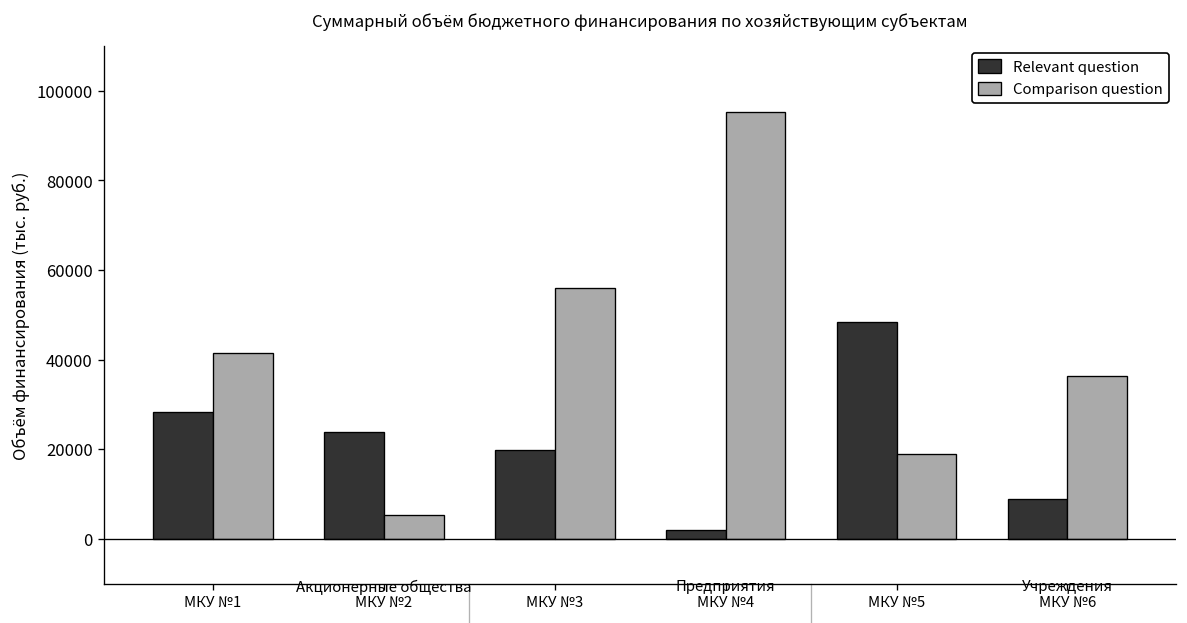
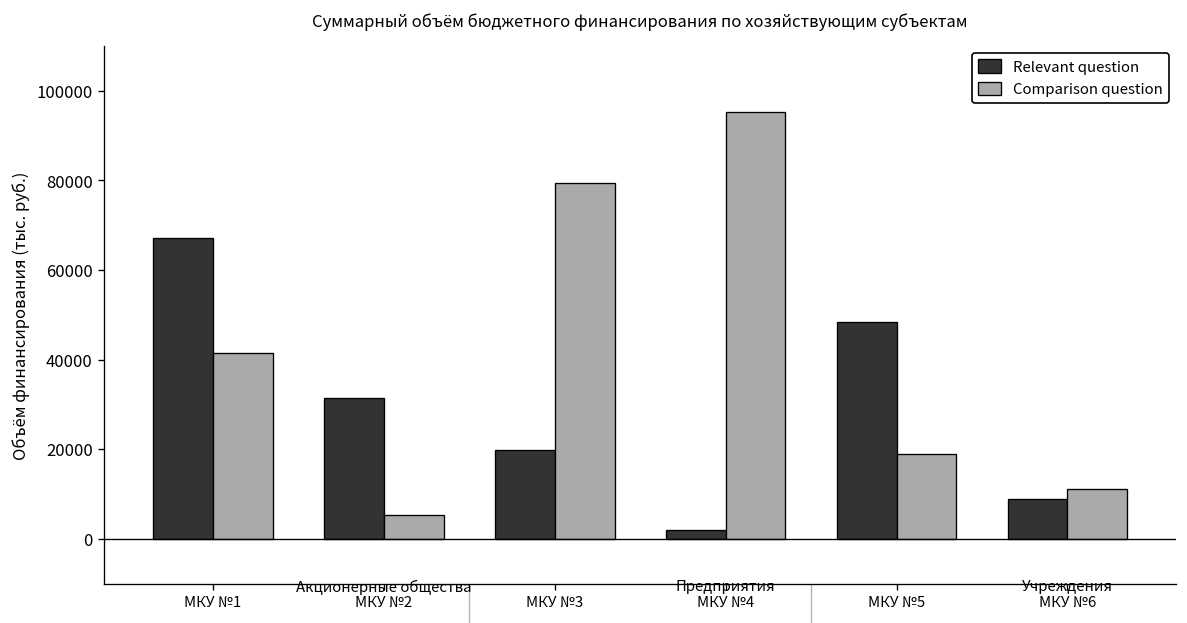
Relevant question, МКУ №1: 28000 -> 67000
Relevant question, МКУ №2: 24000 -> 32000
Comparison question, МКУ №3: 56000 -> 79000
Comparison question, МКУ №6: 36000 -> 11000
